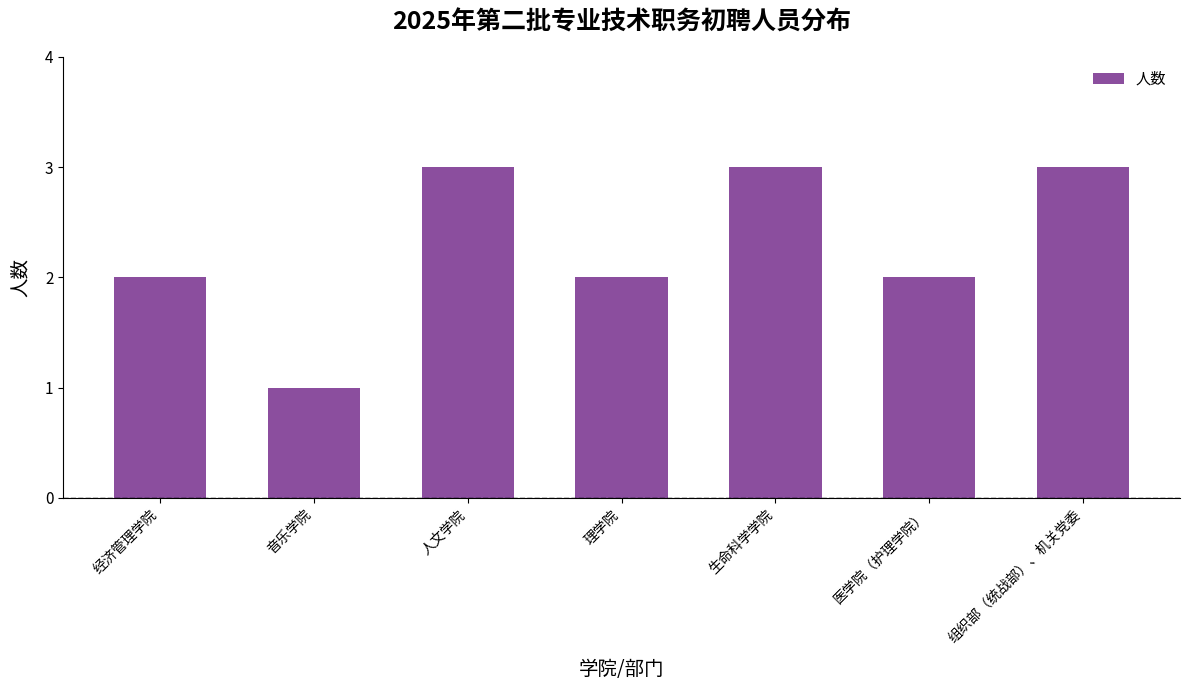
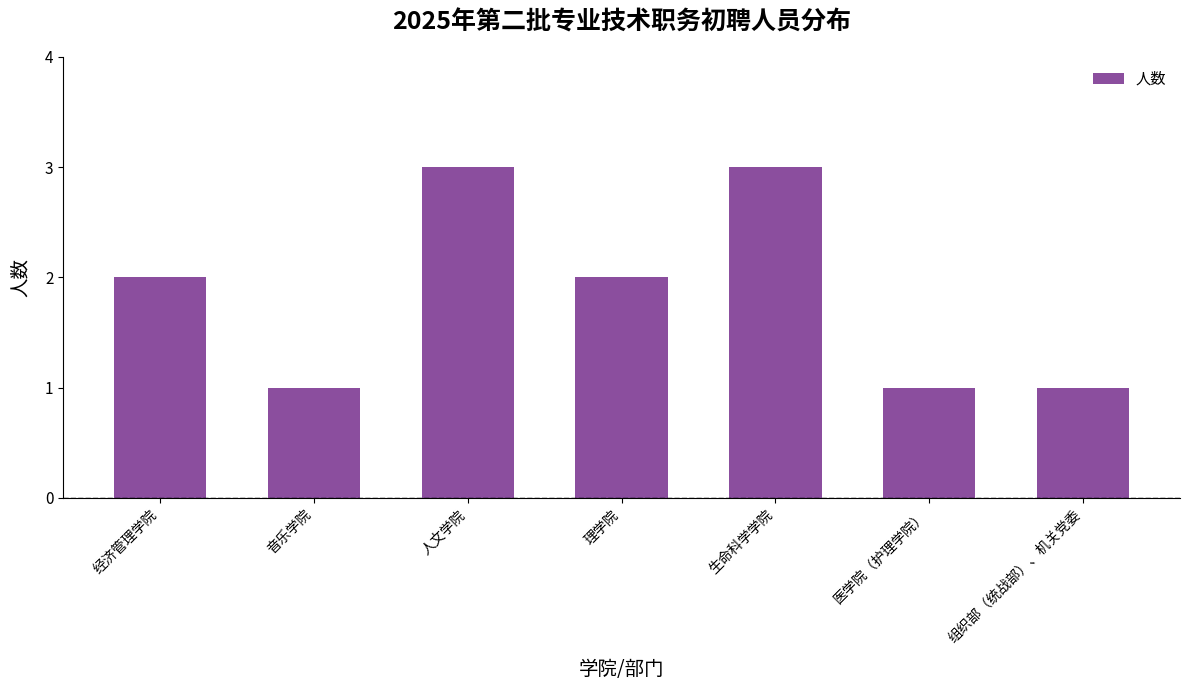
医学院（护理学院）: 2 -> 1
组织部（统战部）、机关党委: 3 -> 1
